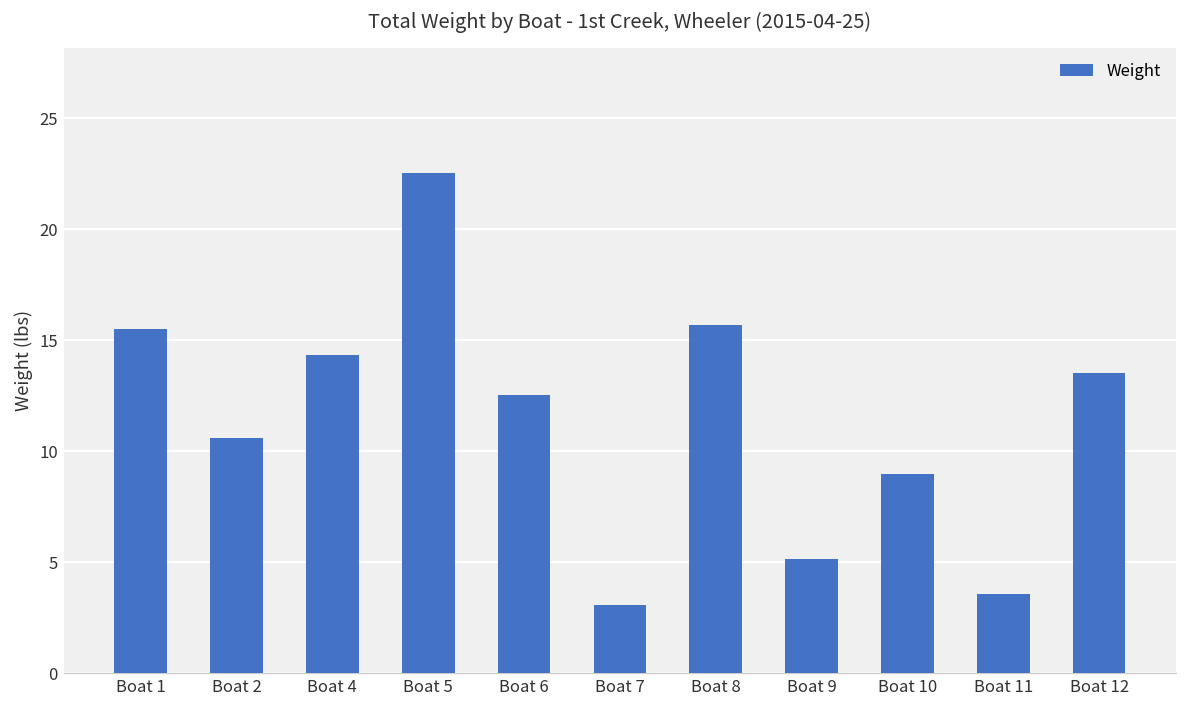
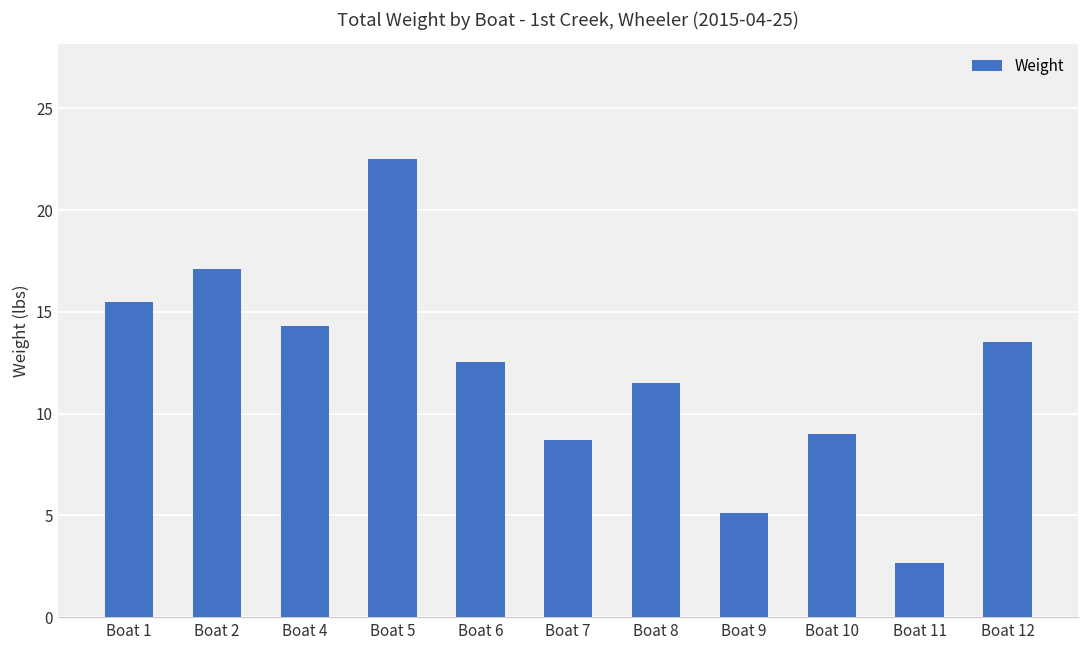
Boat 2: 10.6 -> 17.1
Boat 7: 3.1 -> 8.7
Boat 8: 15.7 -> 11.5
Boat 11: 3.6 -> 2.7
